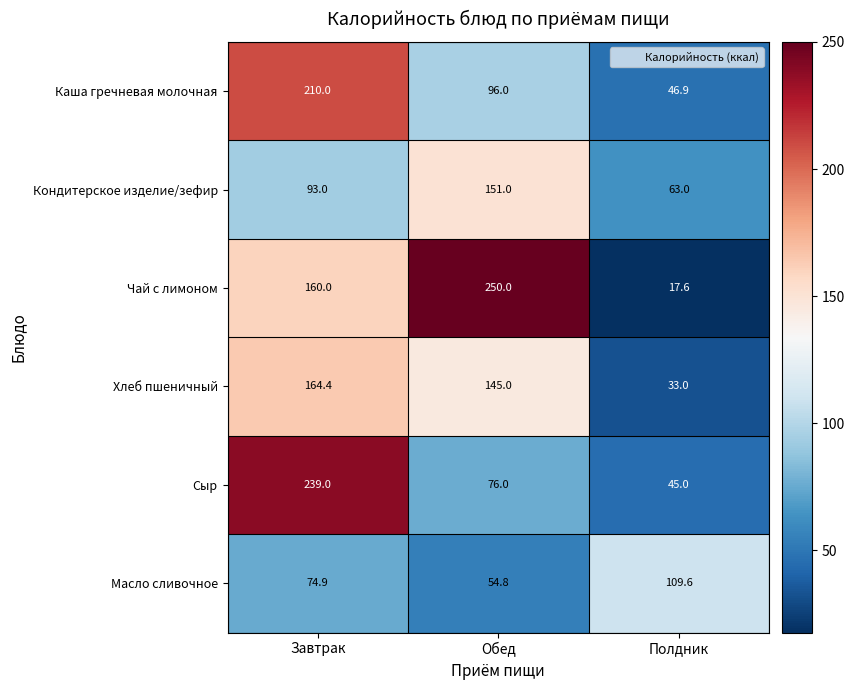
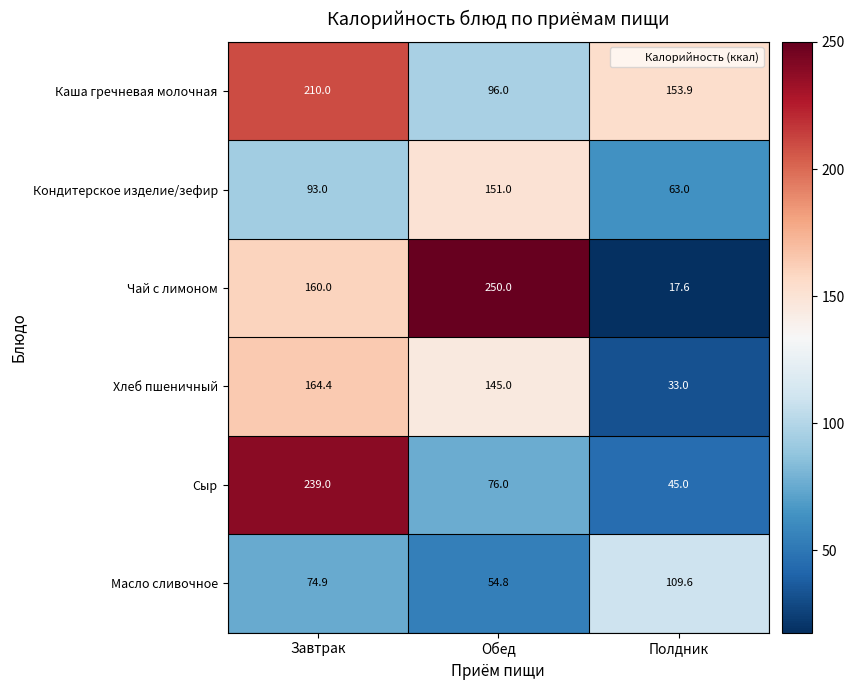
Каша гречневая молочная, Полдник: 46.9 -> 153.9
